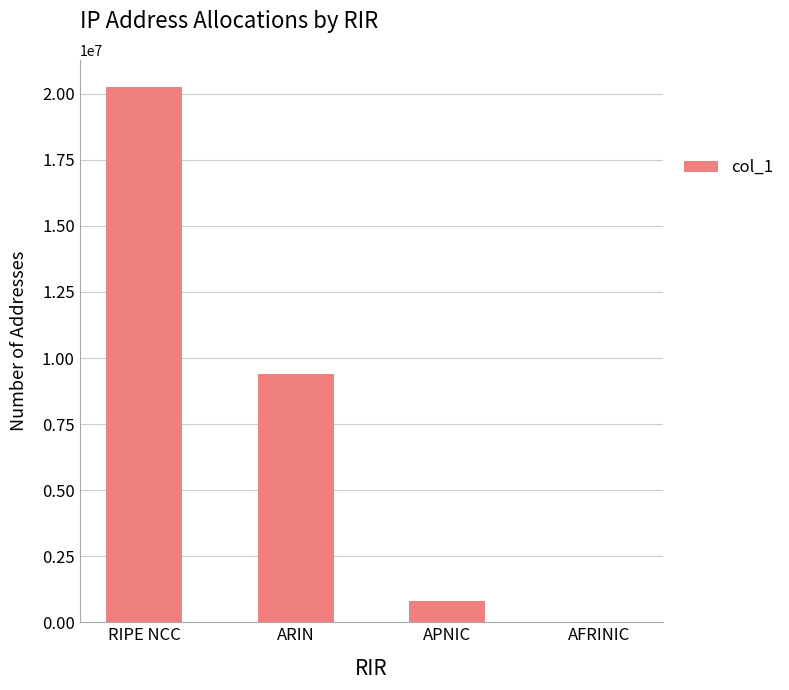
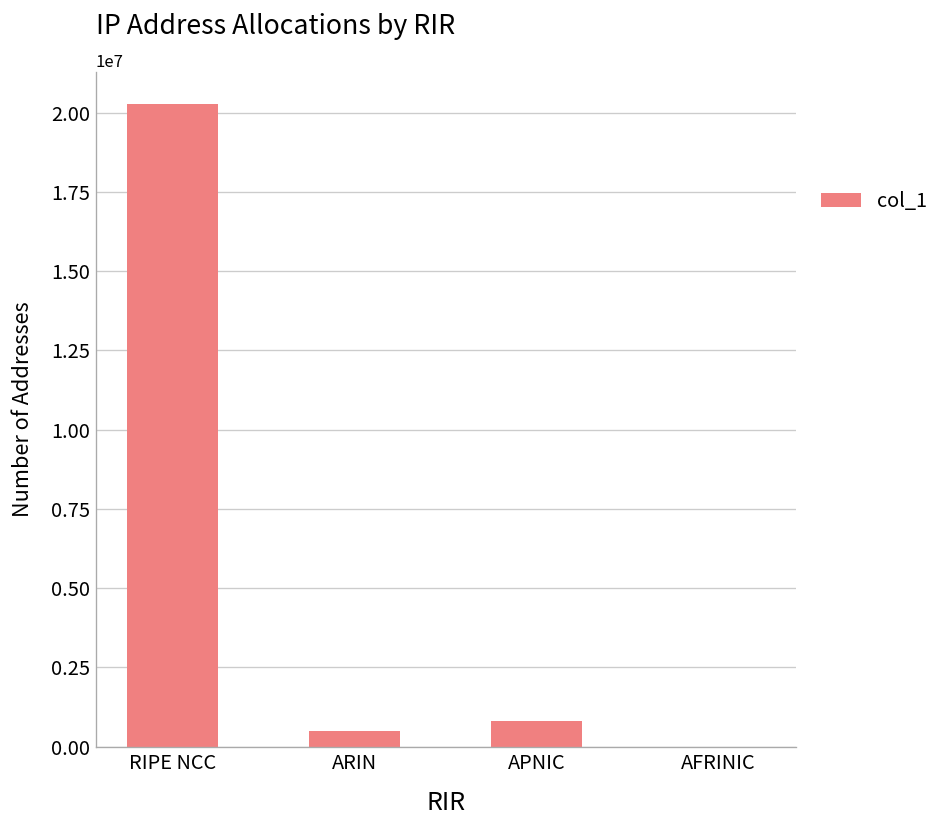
ARIN: 9400000 -> 500000
